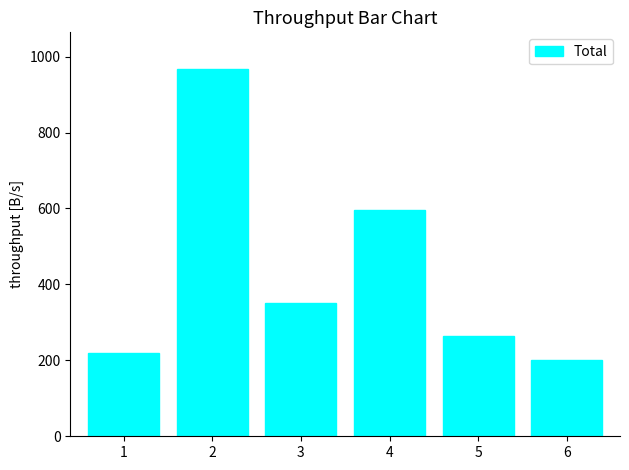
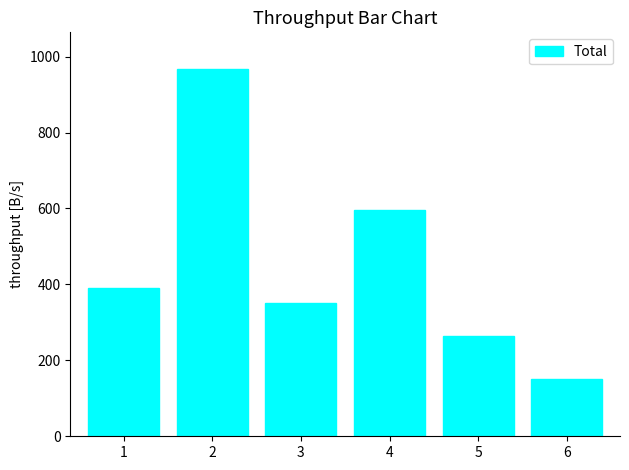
1: 220 -> 390
6: 200 -> 150
